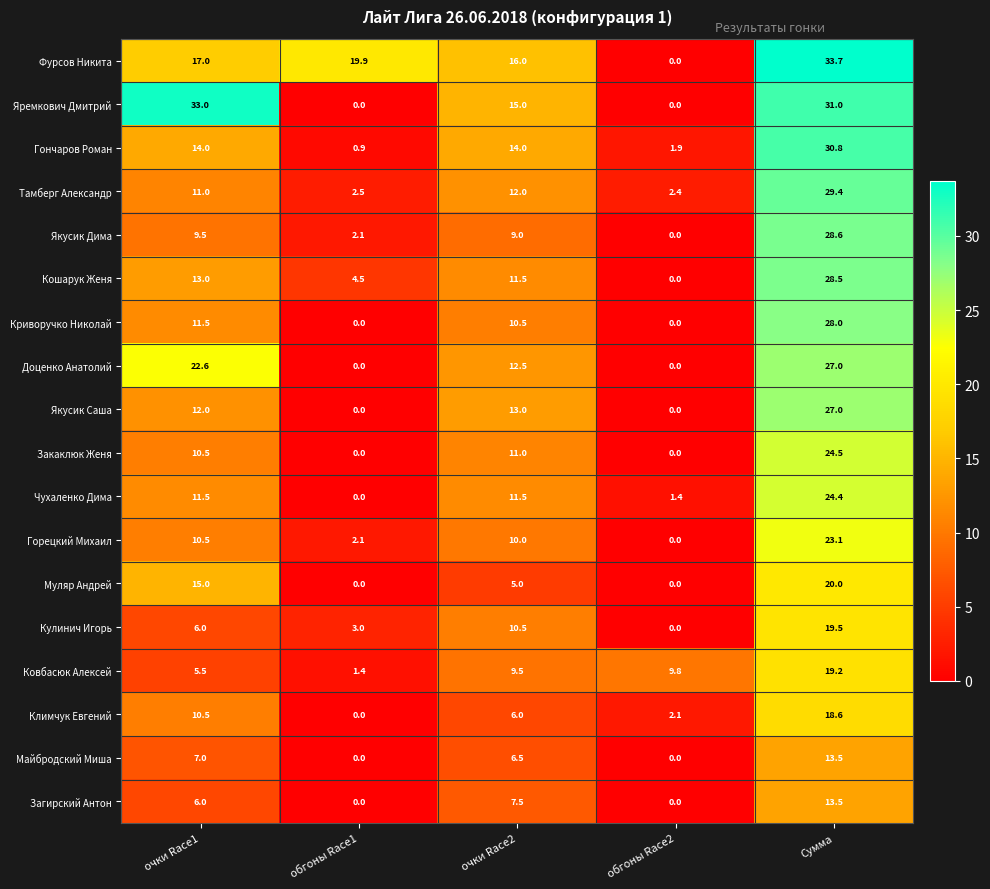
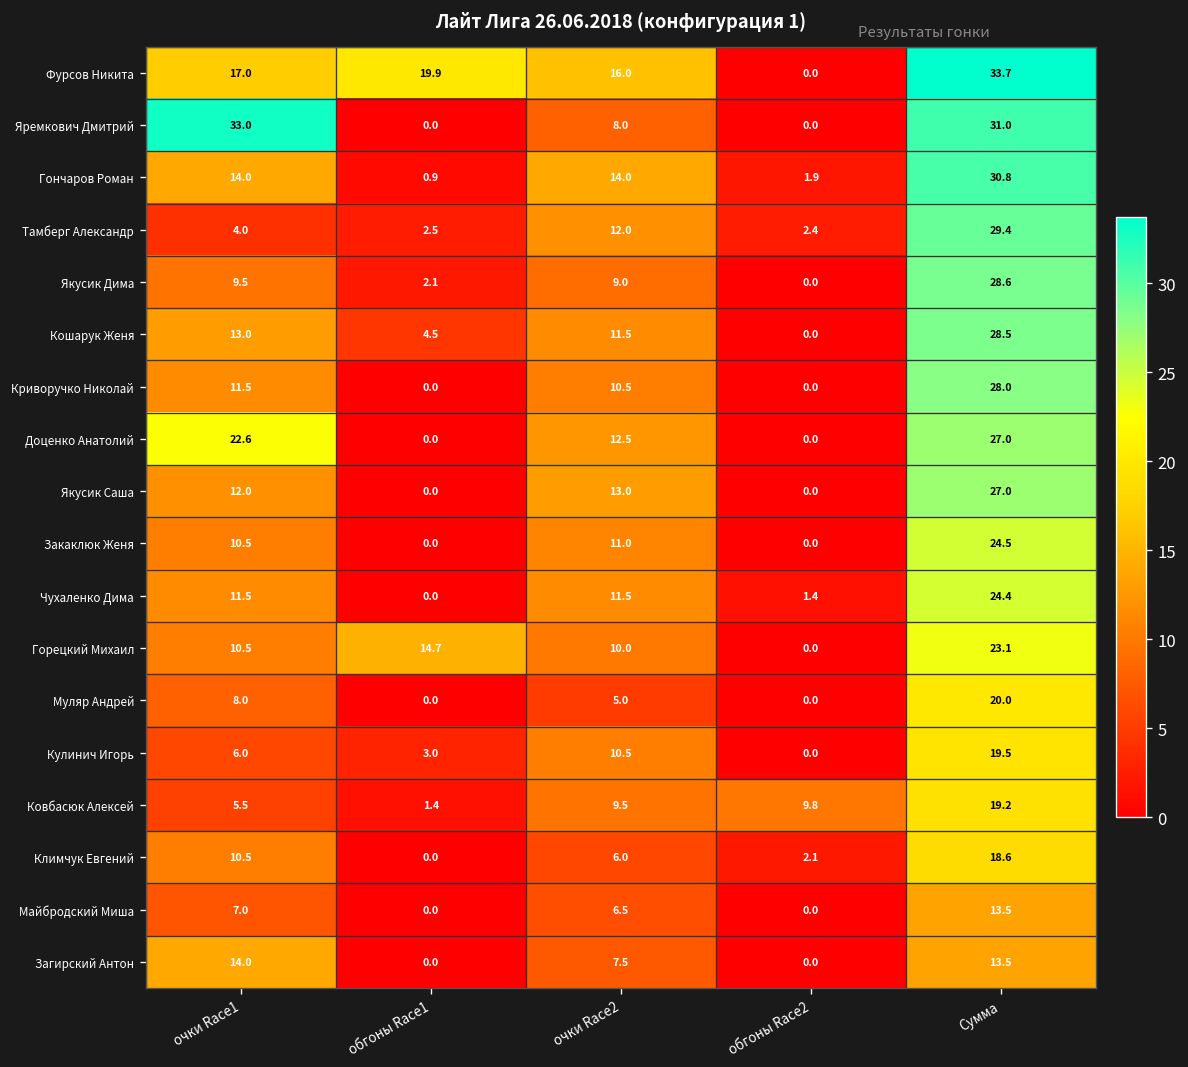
Яремкович Дмитрий, очки Race2: 15.0 -> 8.0
Тамберг Александр, очки Race1: 11.0 -> 4.0
Горецкий Михаил, обгоны Race1: 2.1 -> 14.7
Муляр Андрей, очки Race1: 15.0 -> 8.0
Загирский Антон, очки Race1: 6.0 -> 14.0
